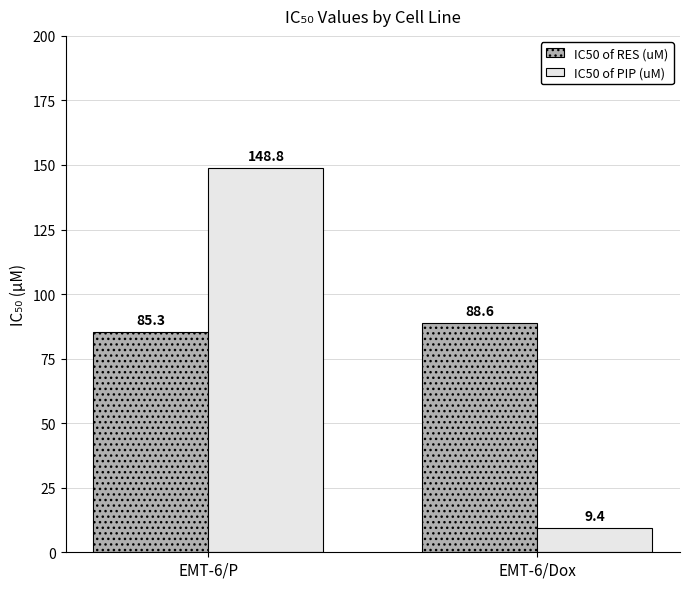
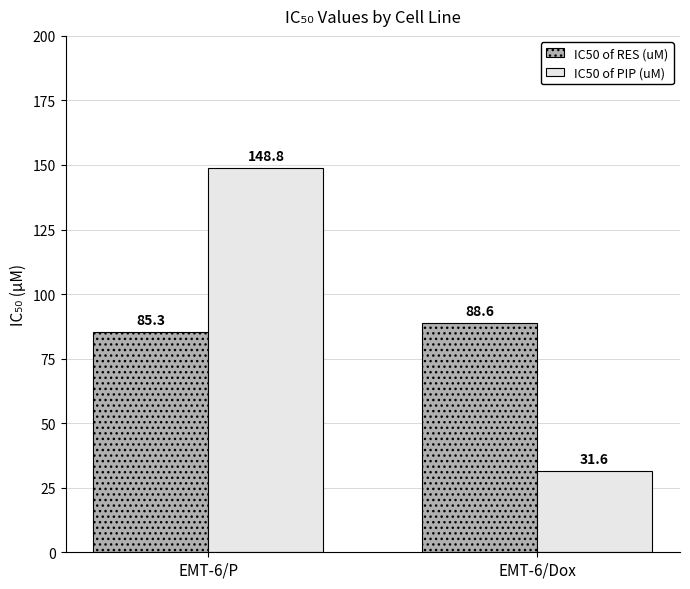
IC50 of PIP (uM), EMT-6/Dox: 9.4 -> 31.6
